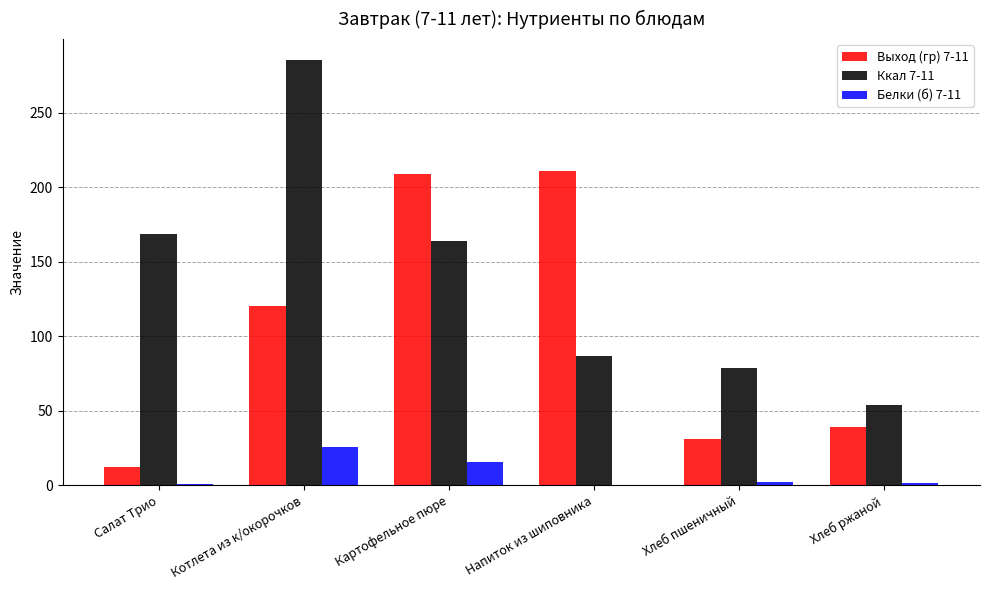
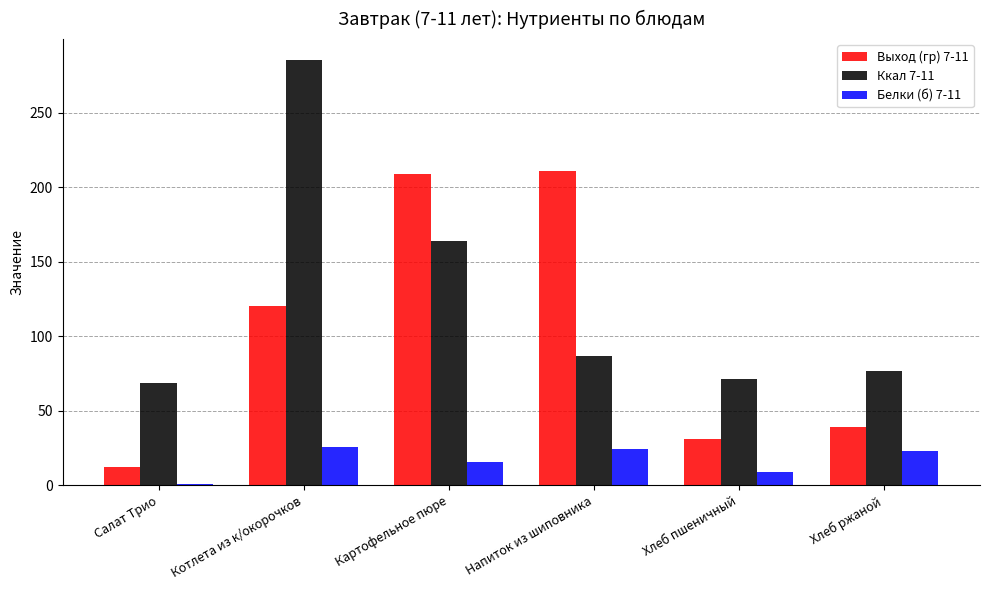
Ккал 7-11, Салат Трио: 168 -> 69
Белки (б) 7-11, Напиток из шиповника: 1 -> 24
Ккал 7-11, Хлеб пшеничный: 79 -> 71
Белки (б) 7-11, Хлеб пшеничный: 2 -> 9
Ккал 7-11, Хлеб ржаной: 54 -> 77
Белки (б) 7-11, Хлеб ржаной: 2 -> 23
